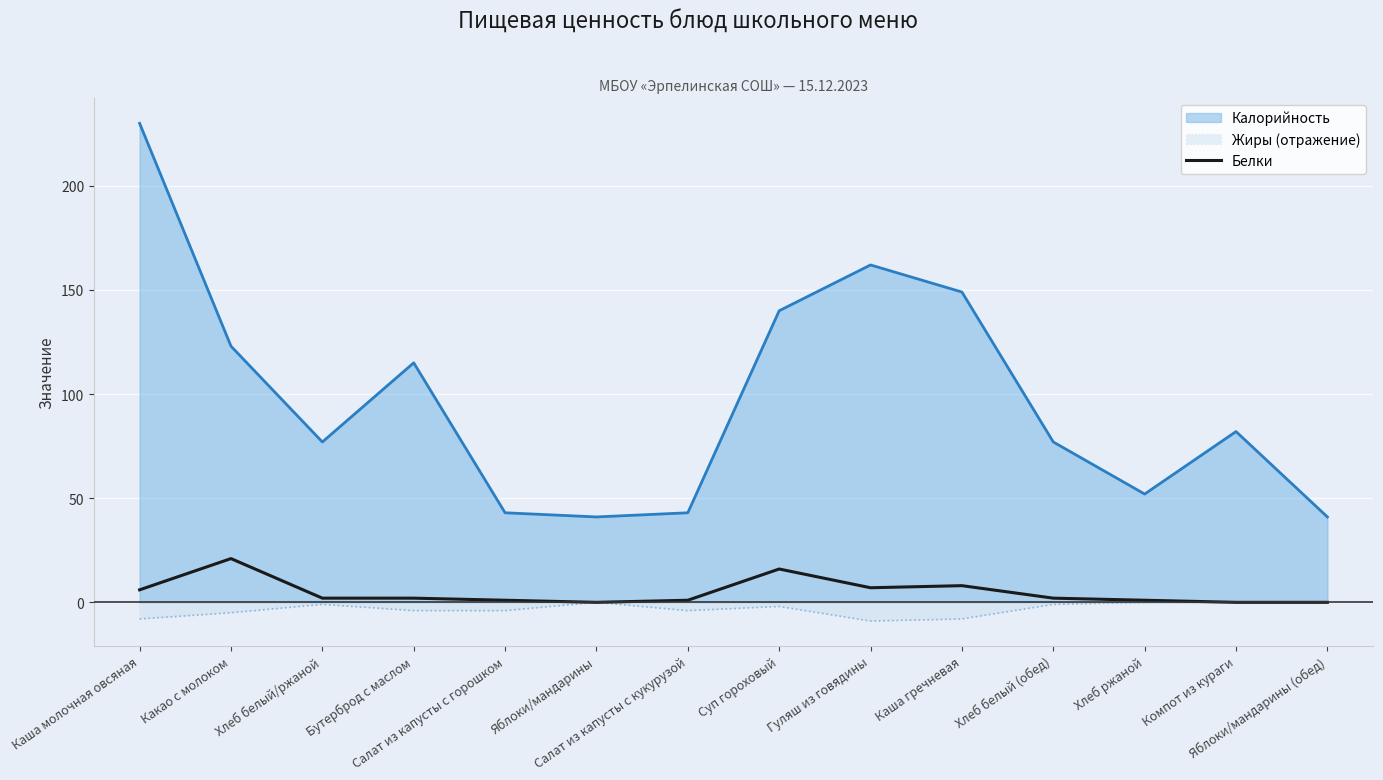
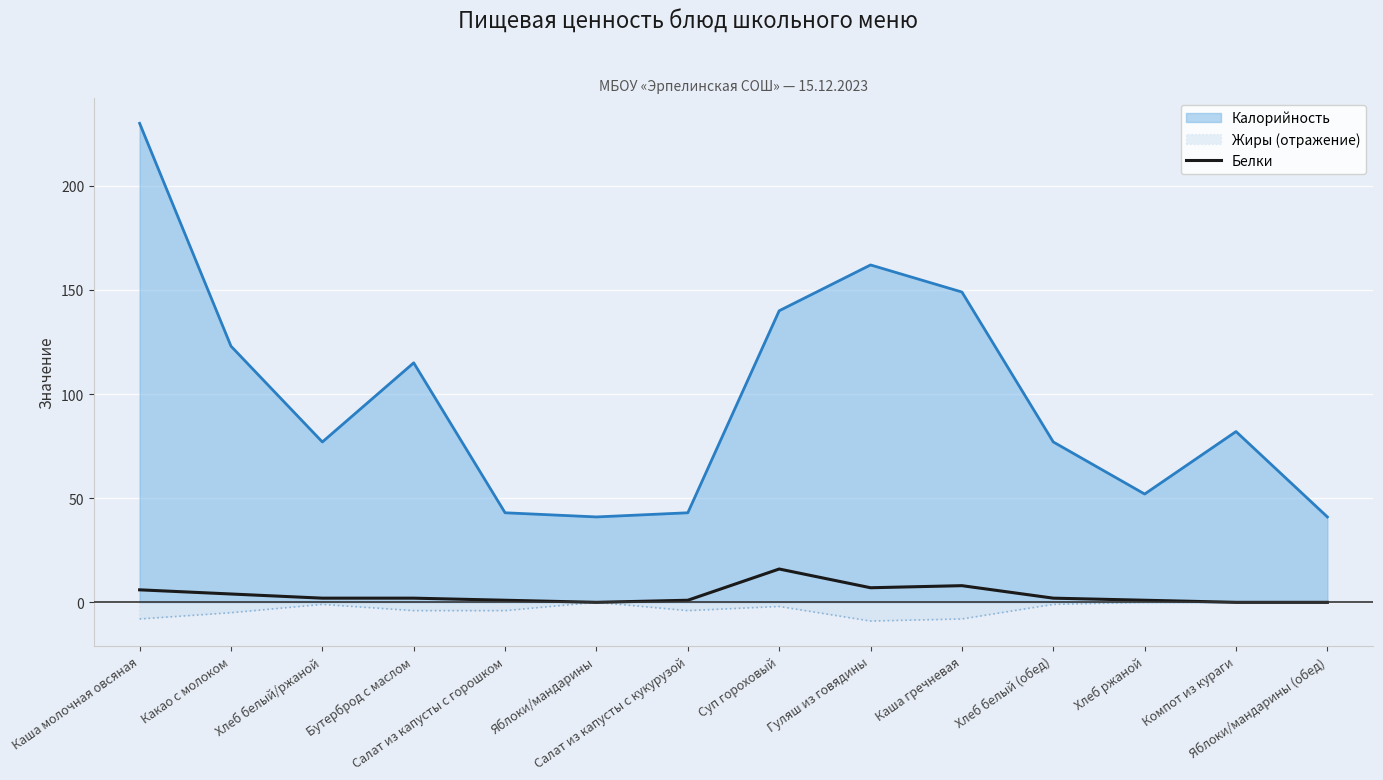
Белки, Какао с молоком: 21 -> 4
